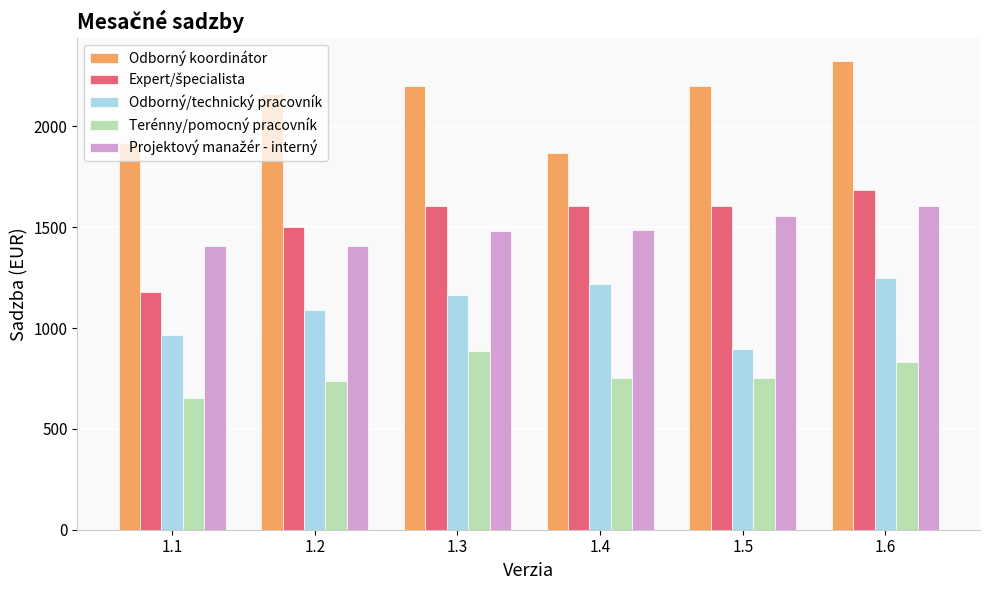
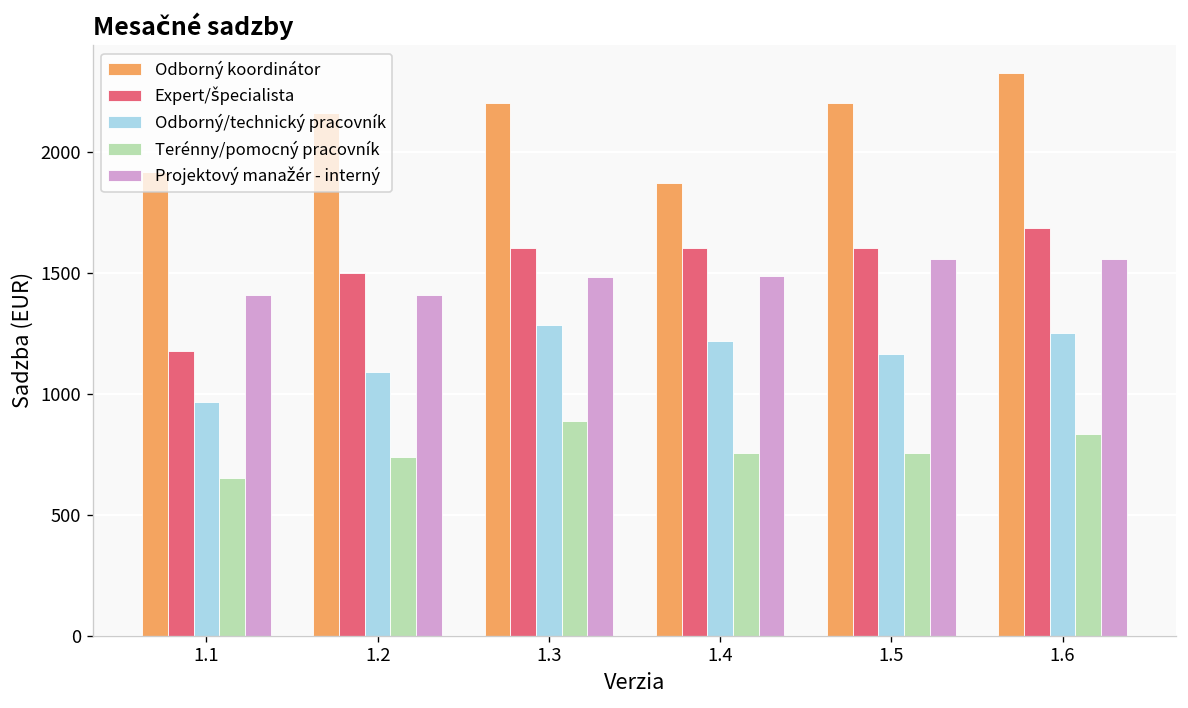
Odborný/technický pracovník, 1.3: 1160 -> 1280
Odborný/technický pracovník, 1.5: 890 -> 1160
Projektový manažér - interný, 1.6: 1600 -> 1560
